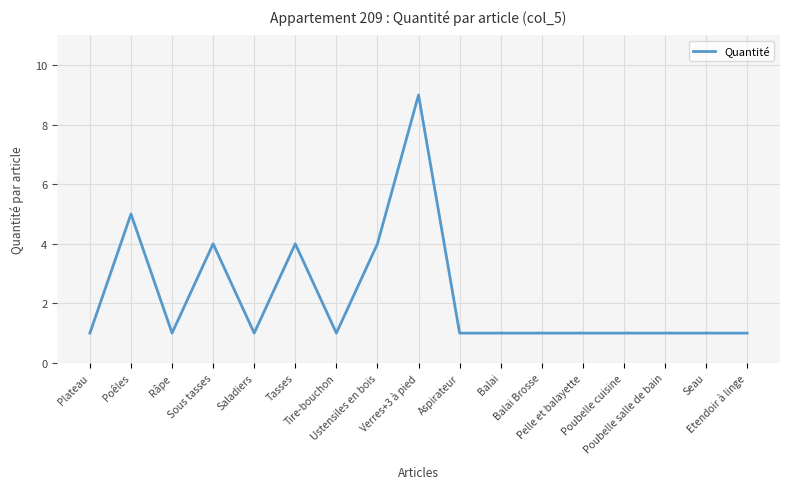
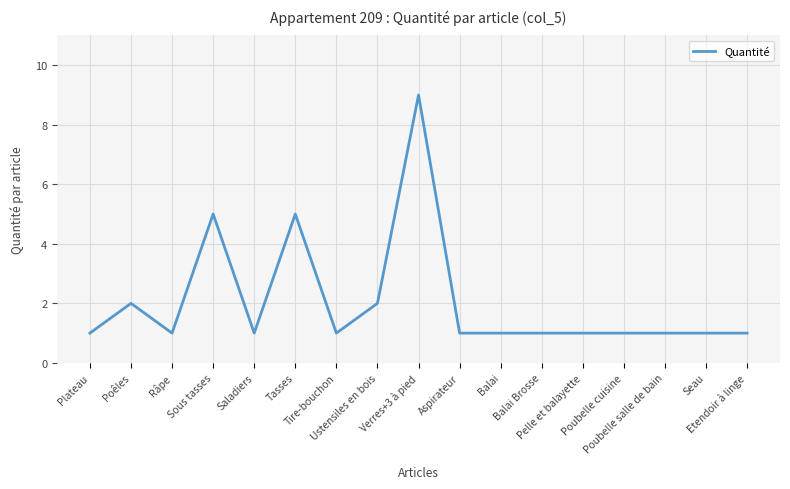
Poêles: 5 -> 2
Sous tasses: 4 -> 5
Tasses: 4 -> 5
Ustensiles en bois: 4 -> 2
